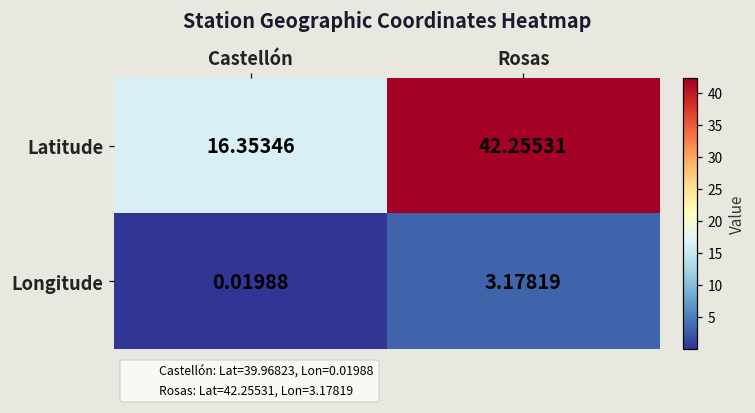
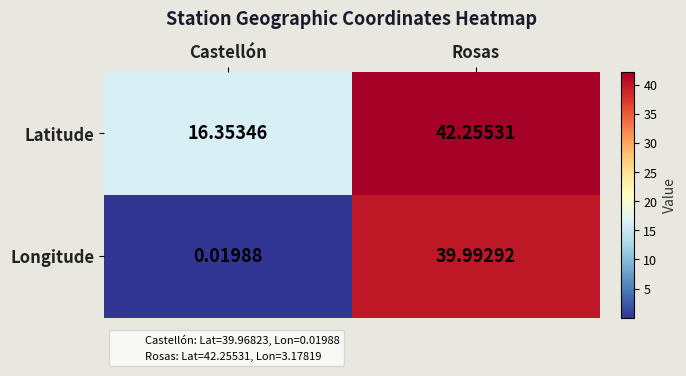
Longitude, Rosas: 3.17819 -> 39.99292
